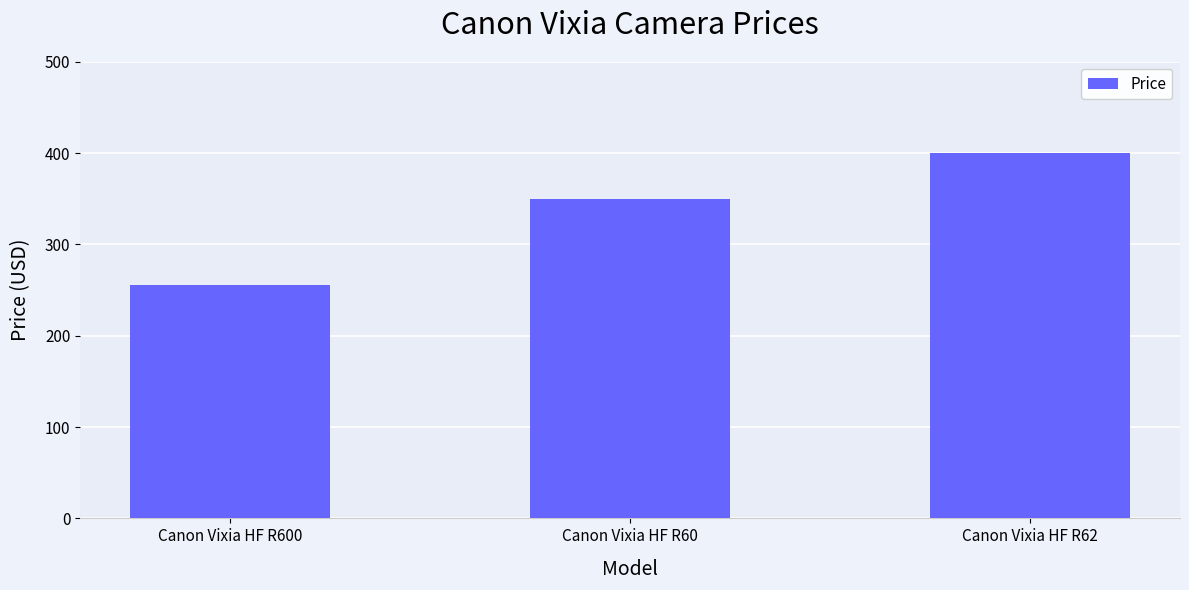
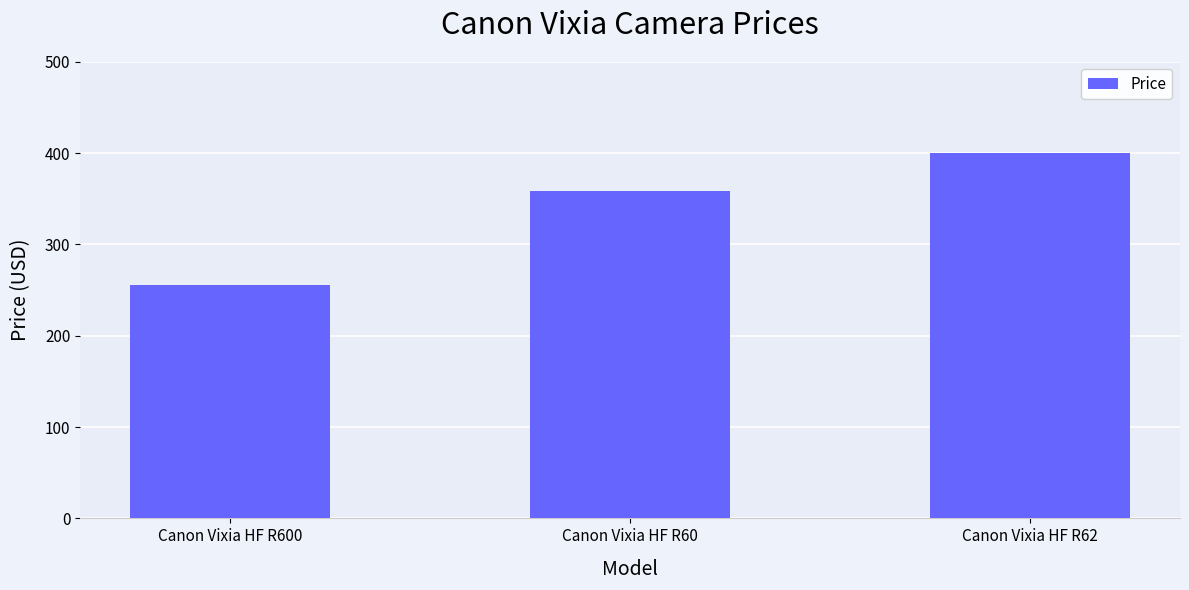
Canon Vixia HF R60: 350 -> 360
